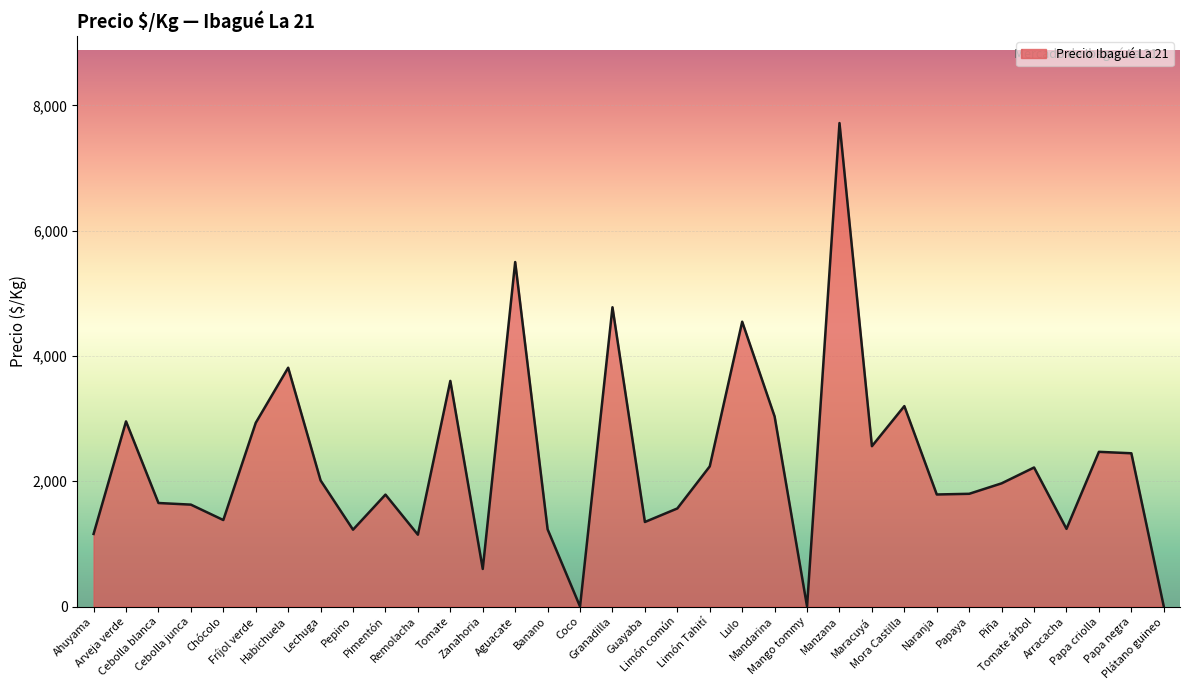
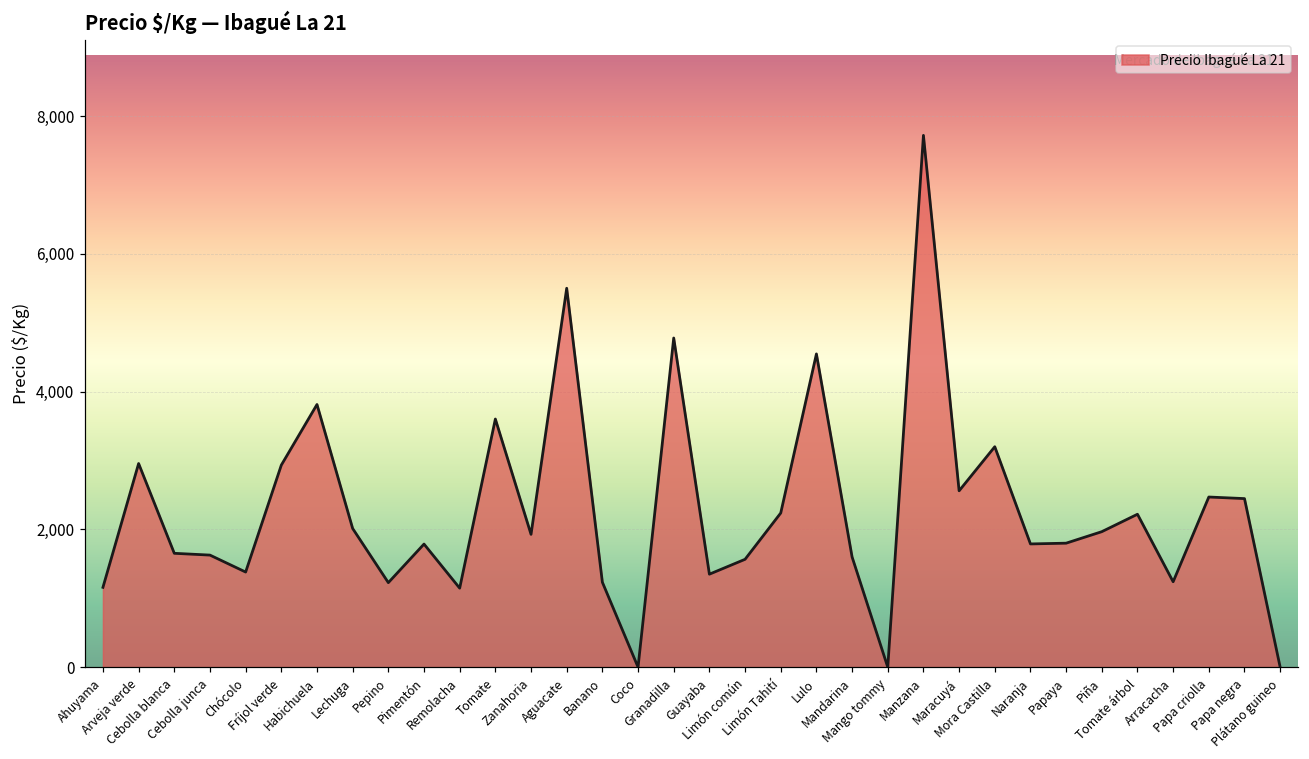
Zanahoria: 600 -> 1,900
Mandarina: 3,000 -> 1,600
